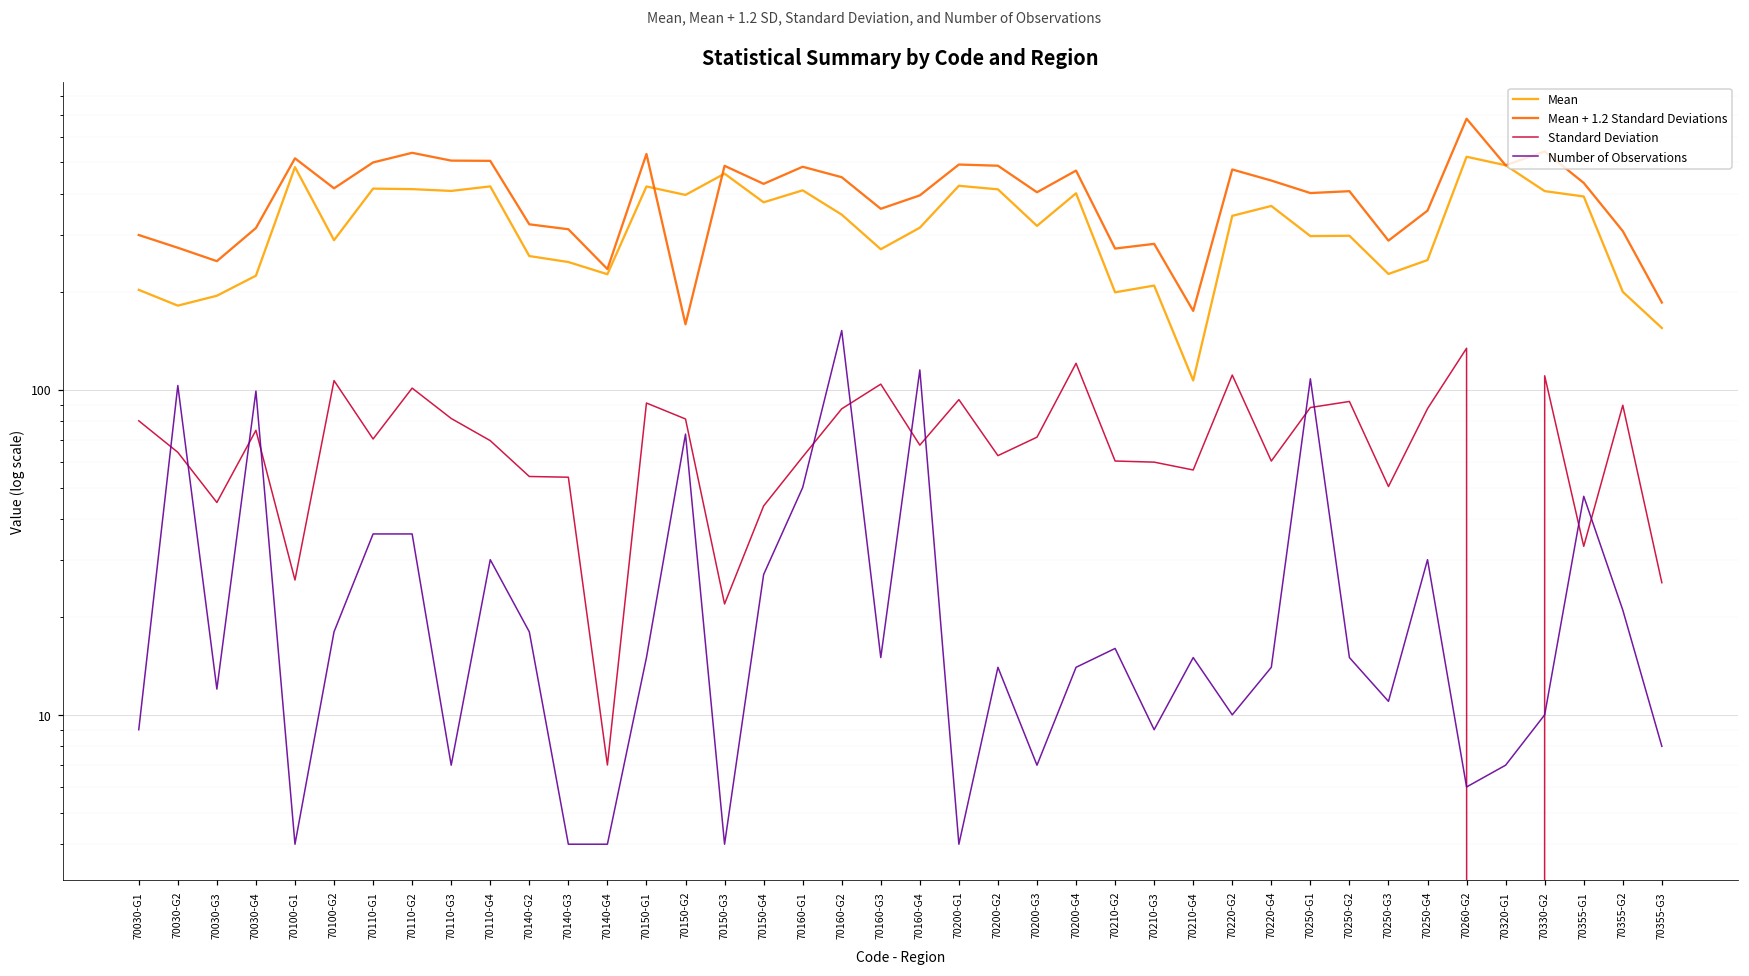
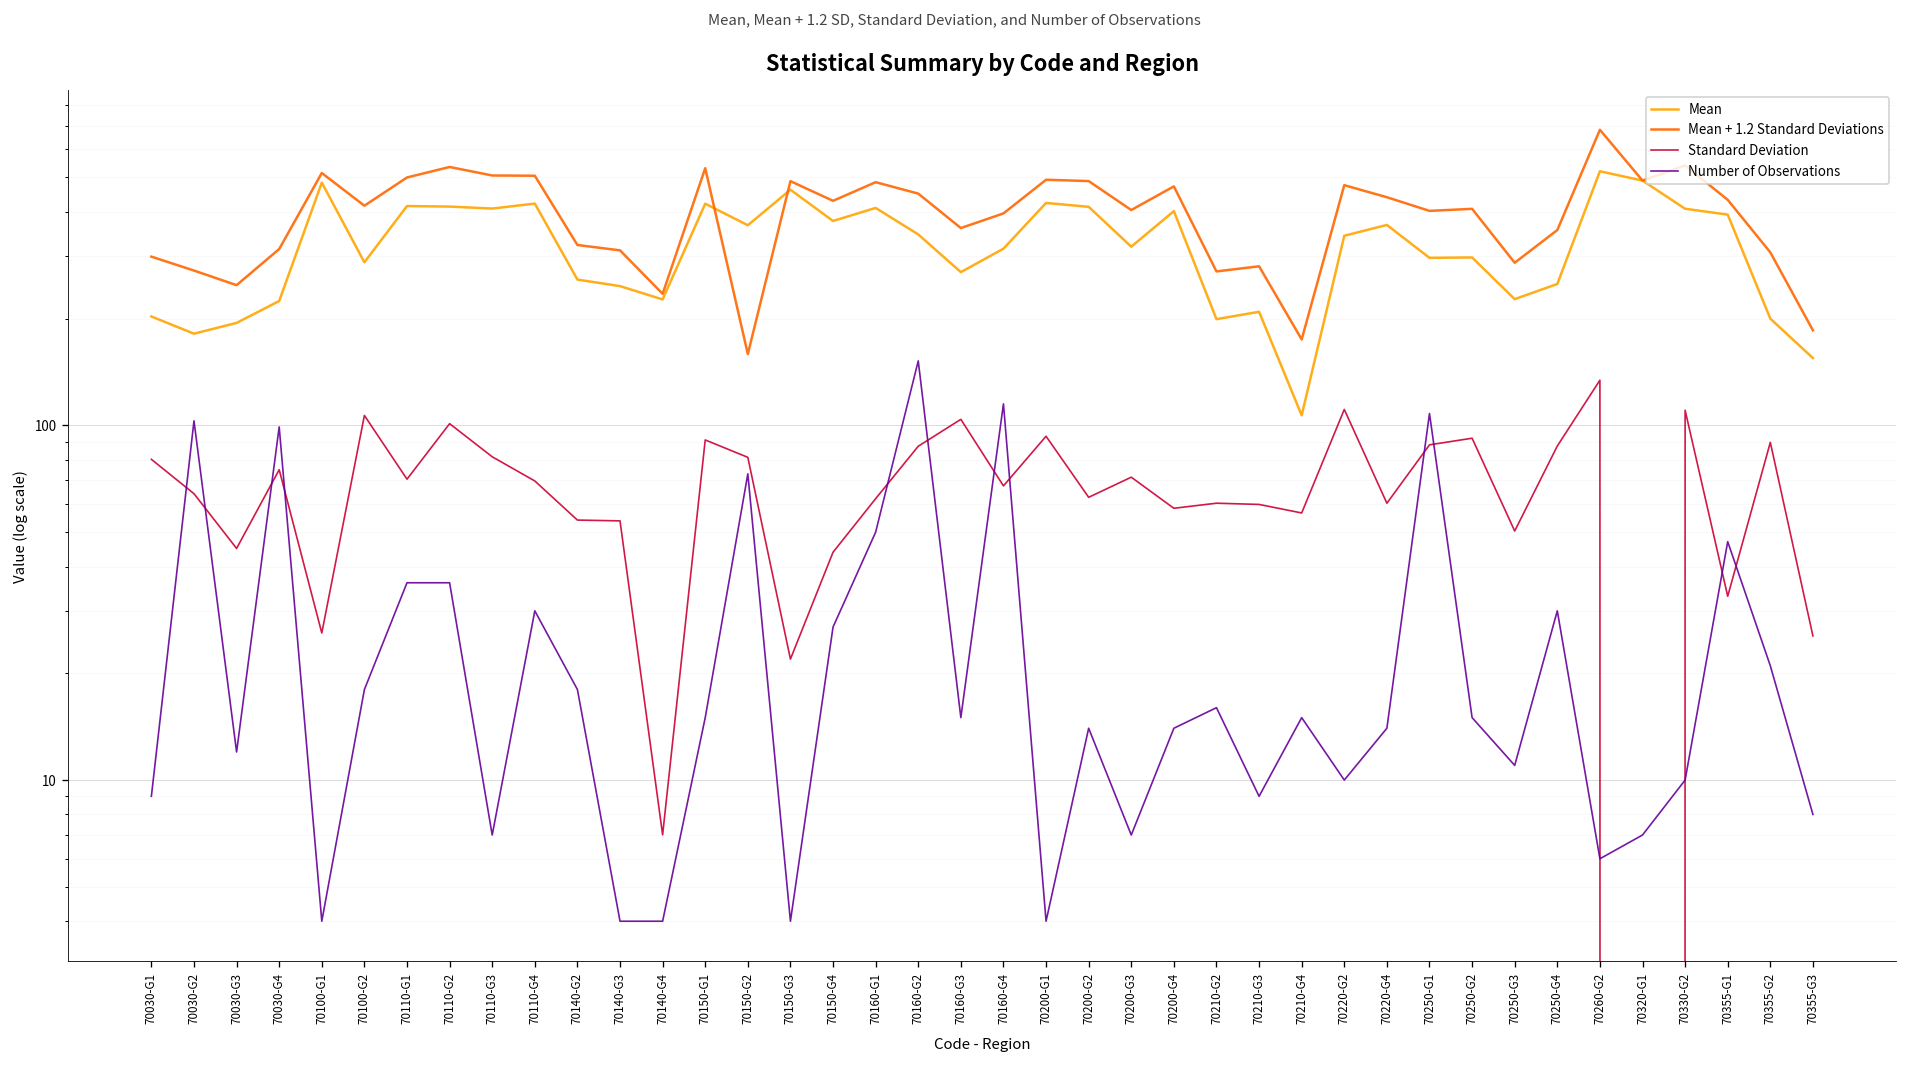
Mean, 70150-G2: 400 -> 370
Standard Deviation, 70200-G4: 121 -> 58
